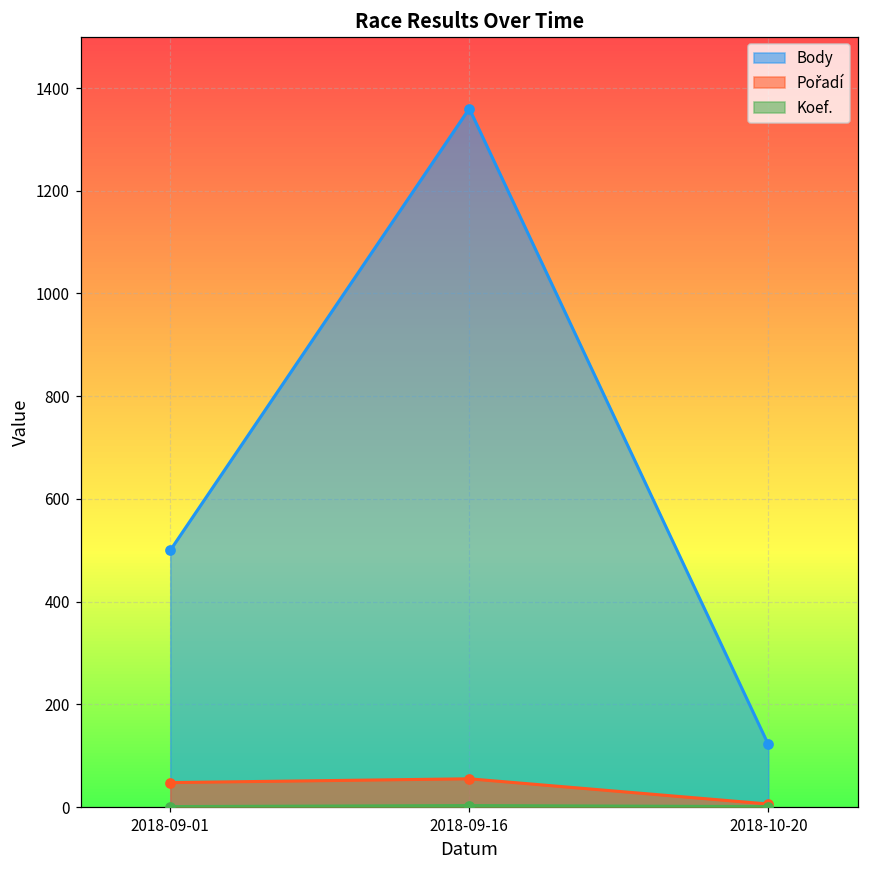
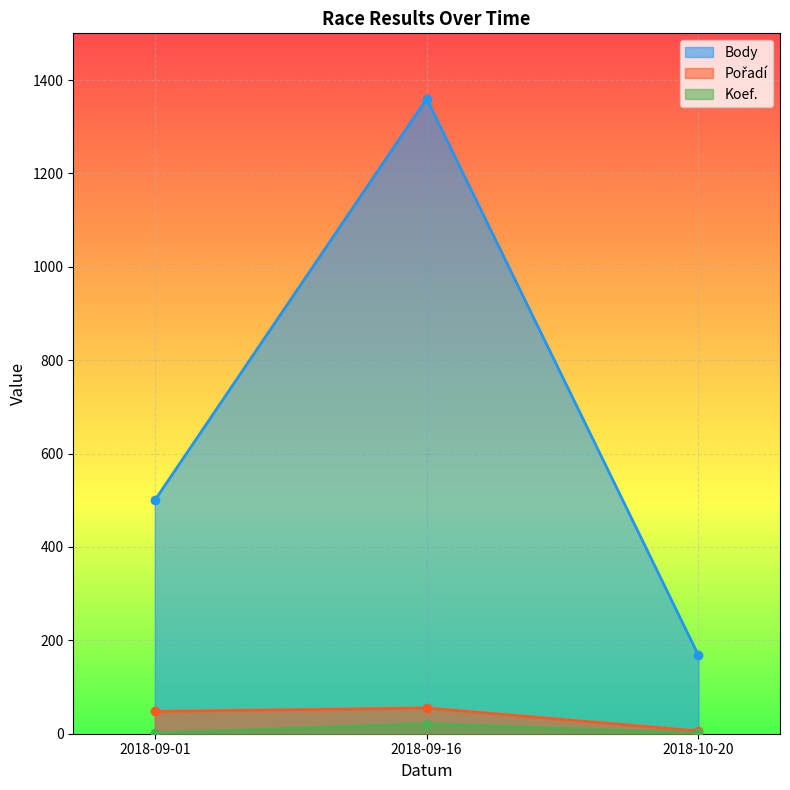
Koef., 2018-09-16: 0 -> 20
Body, 2018-10-20: 120 -> 170
